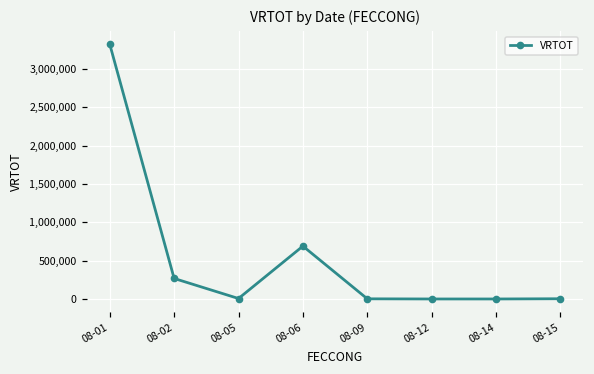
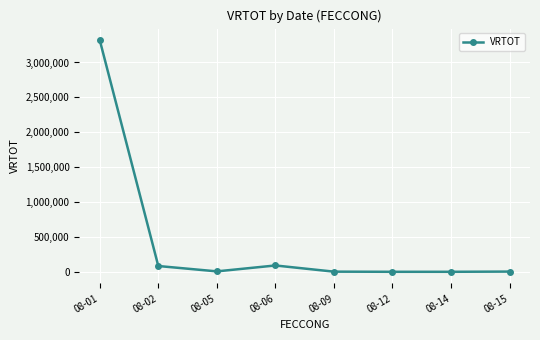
08-02: 300,000 -> 100,000
08-06: 700,000 -> 100,000
